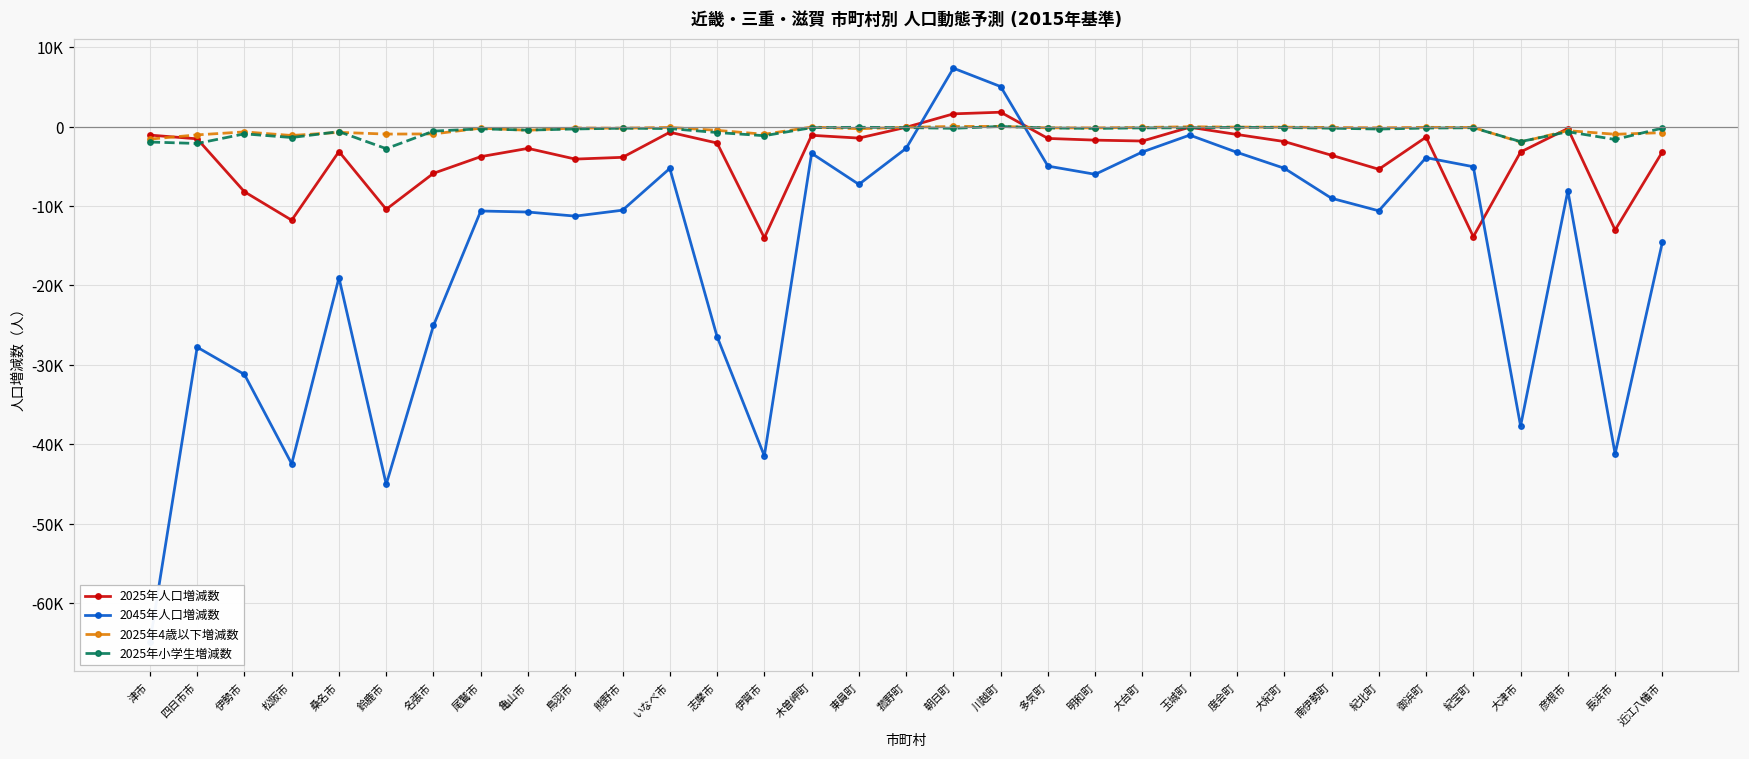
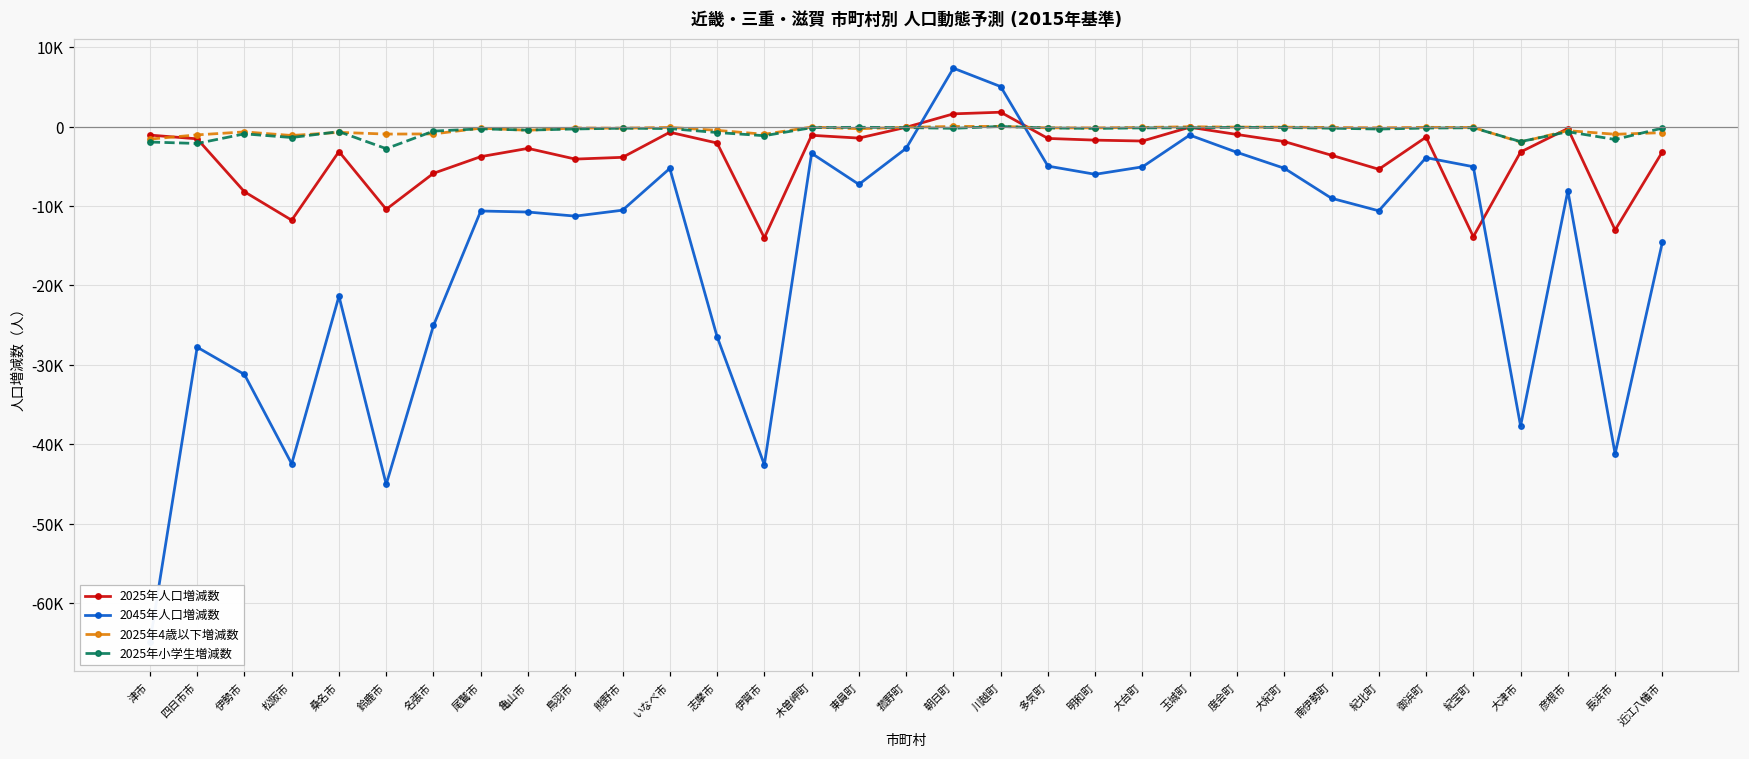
2045年人口増減数, 桑名市: -19000 -> -21000
2045年人口増減数, 伊賀市: -41000 -> -43000
2045年人口増減数, 大台町: -3000 -> -5000
